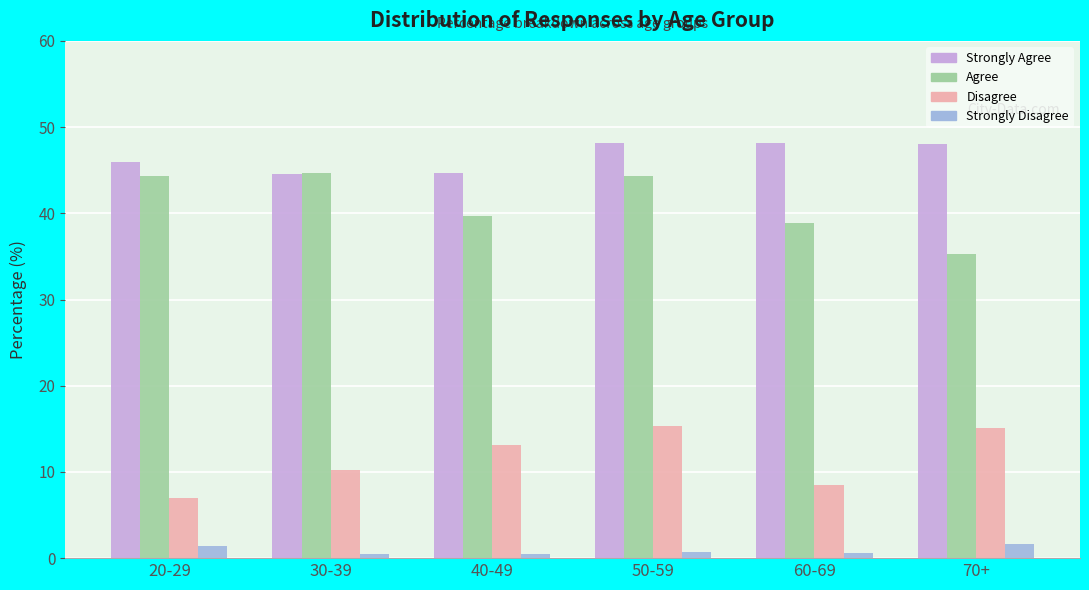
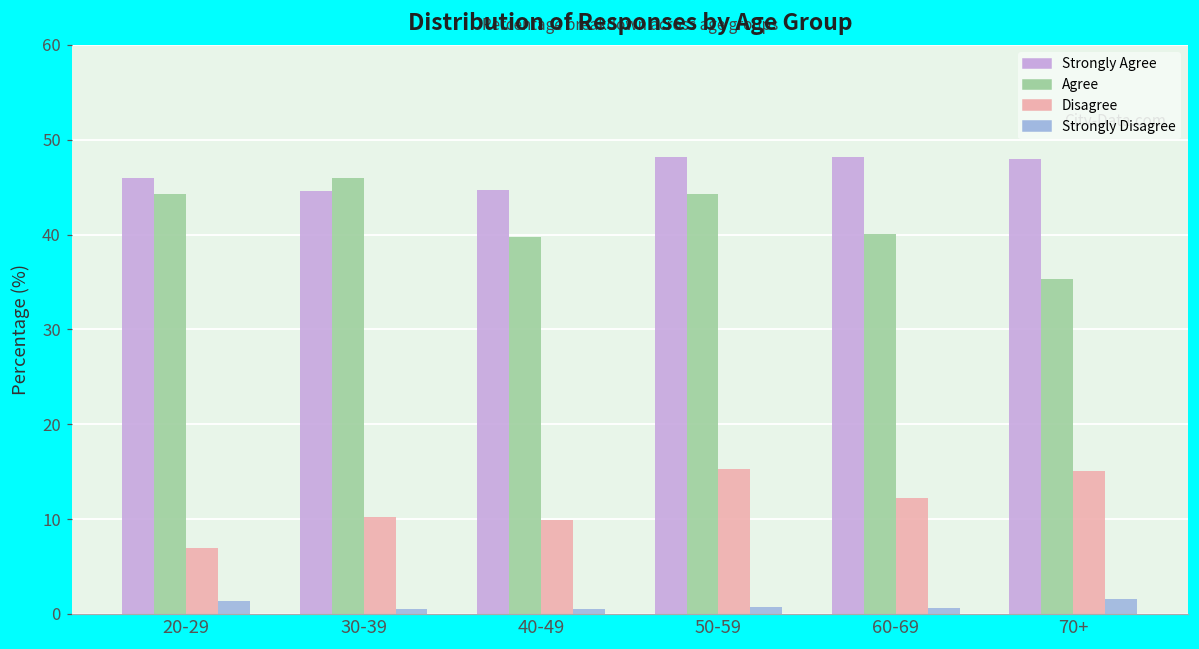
Agree, 30-39: 45 -> 46
Disagree, 40-49: 13 -> 10
Agree, 60-69: 39 -> 40
Disagree, 60-69: 9 -> 12
